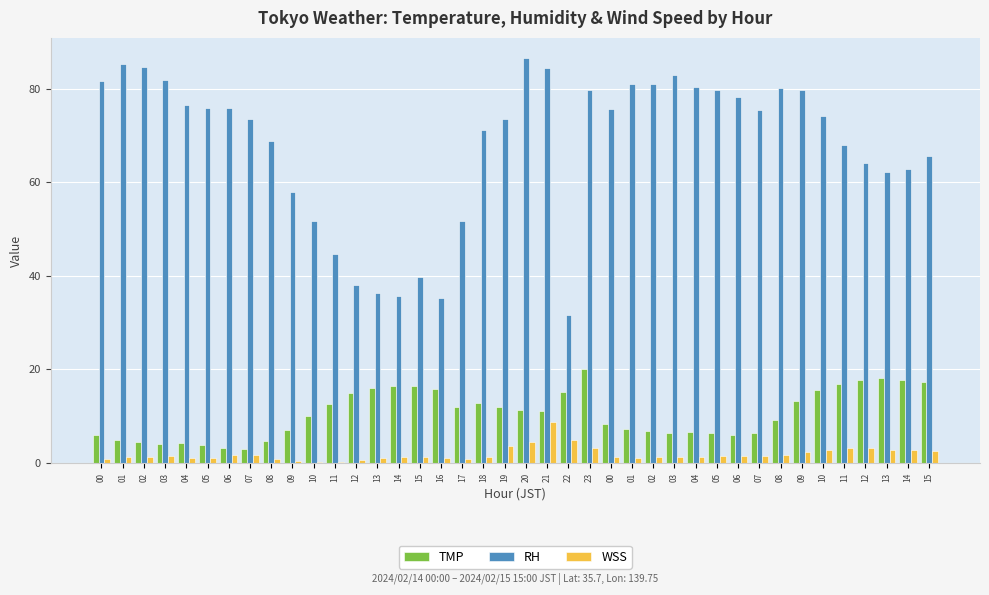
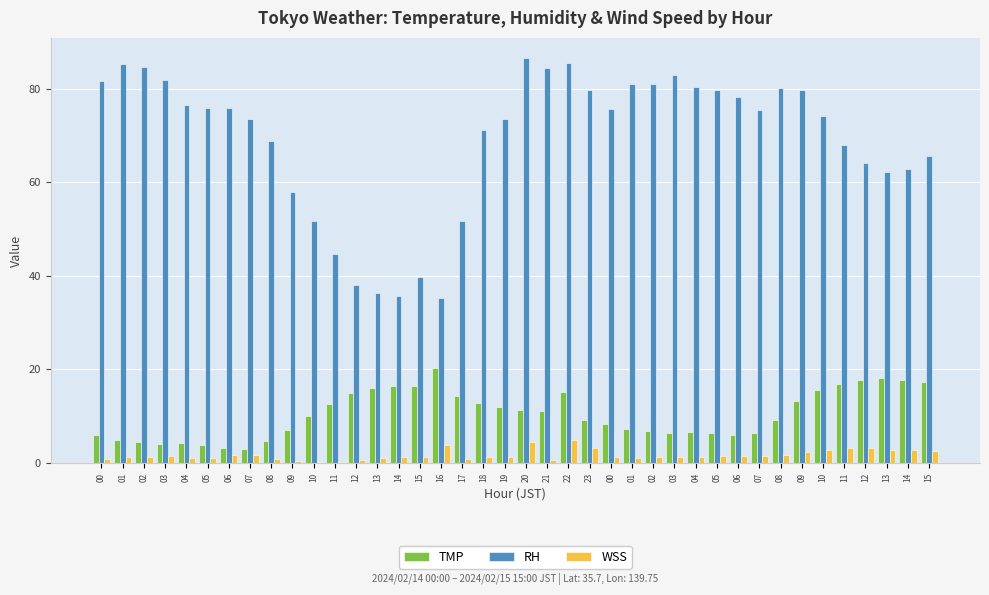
TMP, 16: 16 -> 20
WSS, 16: 1 -> 4
TMP, 17: 12 -> 14
WSS, 19: 4 -> 1
WSS, 21: 9 -> 1
RH, 22: 32 -> 85
TMP, 23: 20 -> 9
